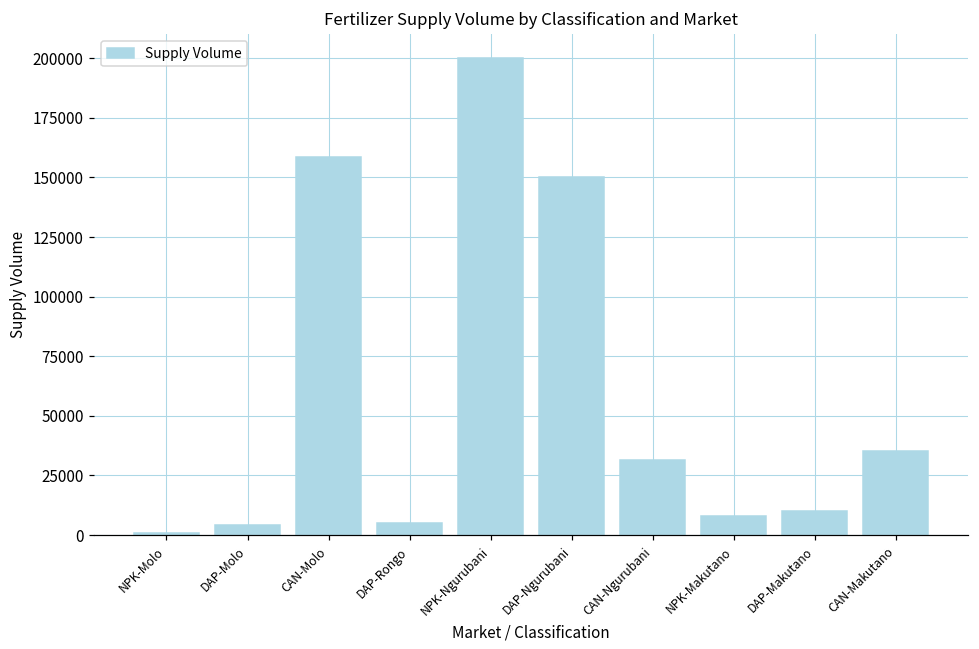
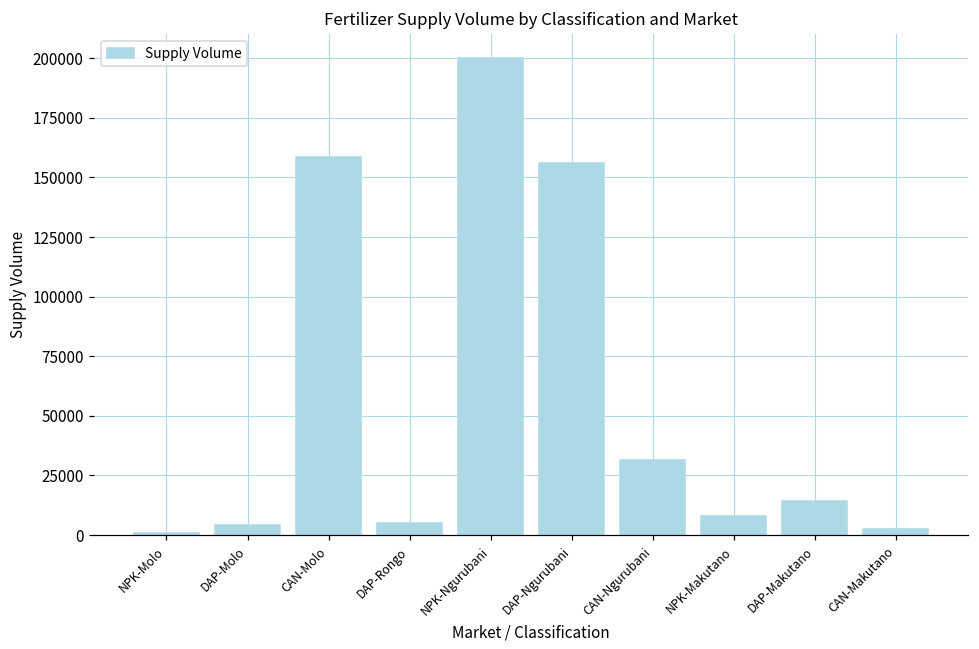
DAP-Ngurubani: 150000 -> 156000
DAP-Makutano: 10000 -> 14000
CAN-Makutano: 35000 -> 3000
